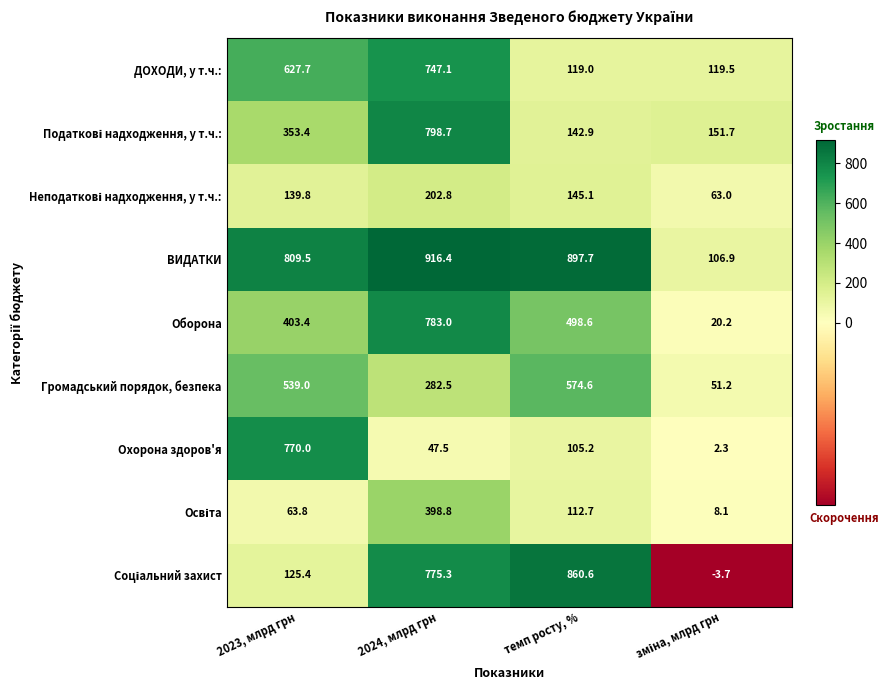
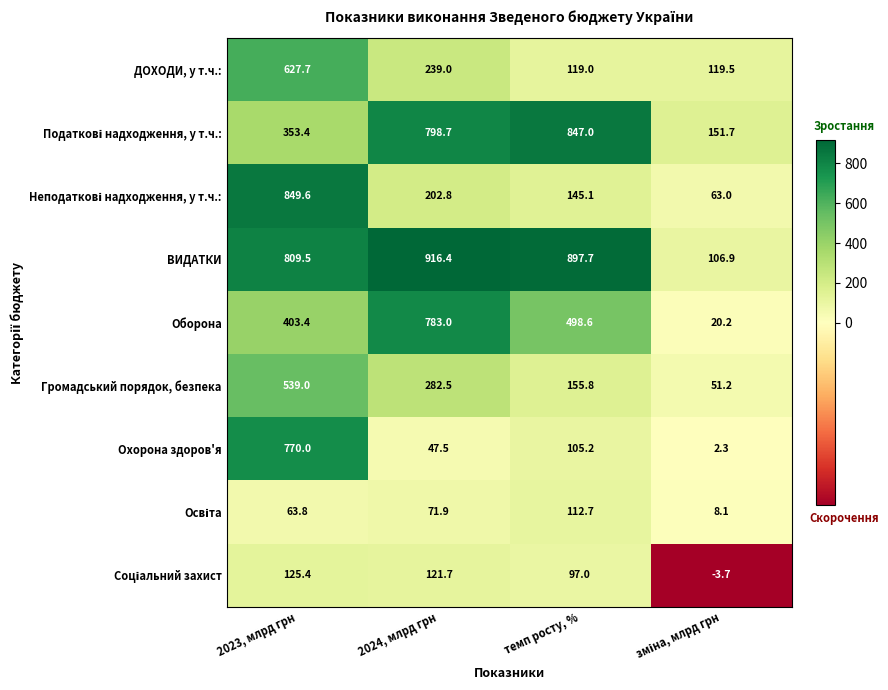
ДОХОДИ, у т.ч.:, 2024, млрд грн: 747.1 -> 239.0
Податкові надходження, у т.ч.:, темп росту, %: 142.9 -> 847.0
Неподаткові надходження, у т.ч.:, 2023, млрд грн: 139.8 -> 849.6
Громадський порядок, безпека, темп росту, %: 574.6 -> 155.8
Освіта, 2024, млрд грн: 398.8 -> 71.9
Соціальний захист, 2024, млрд грн: 775.3 -> 121.7
Соціальний захист, темп росту, %: 860.6 -> 97.0
